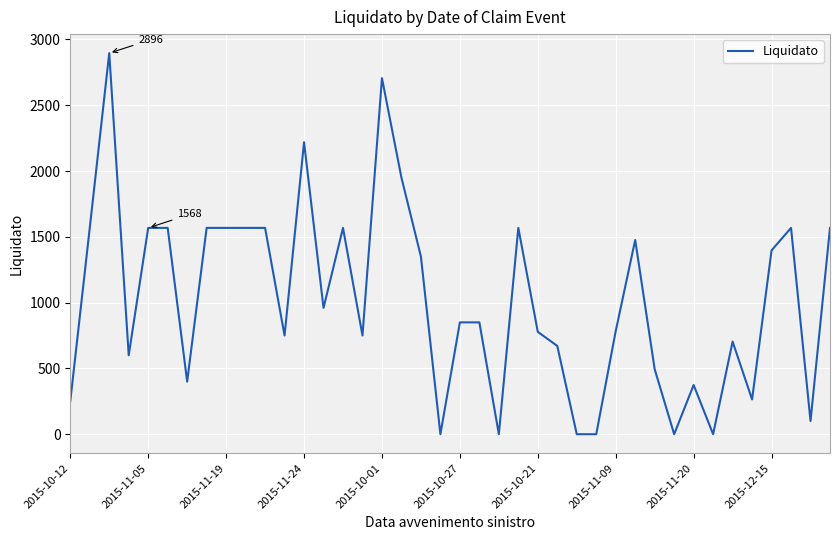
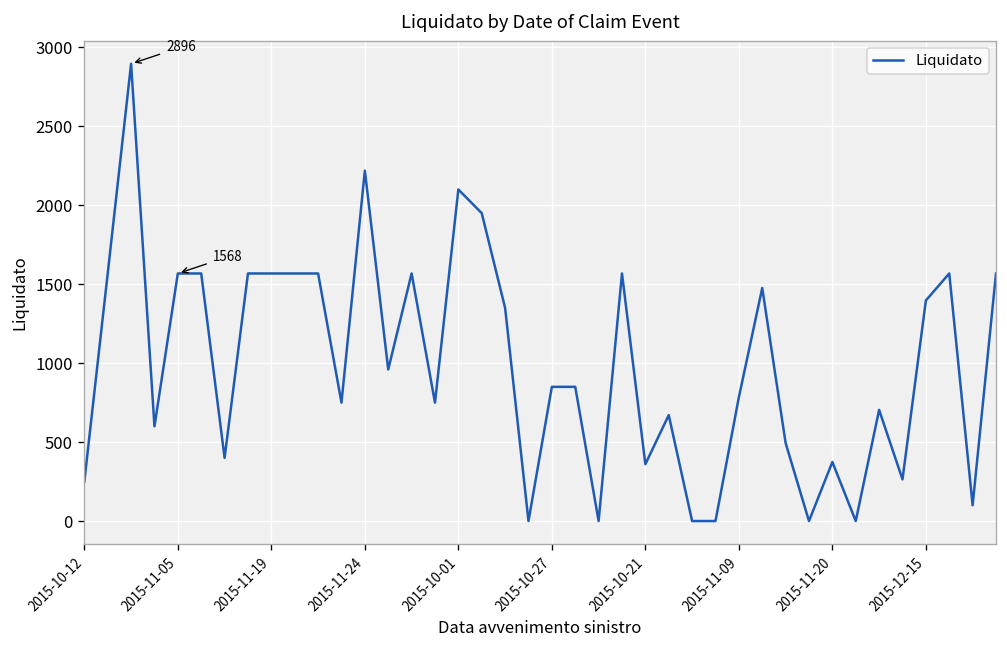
2015-10-01: 2710 -> 2100
2015-10-21: 780 -> 360
